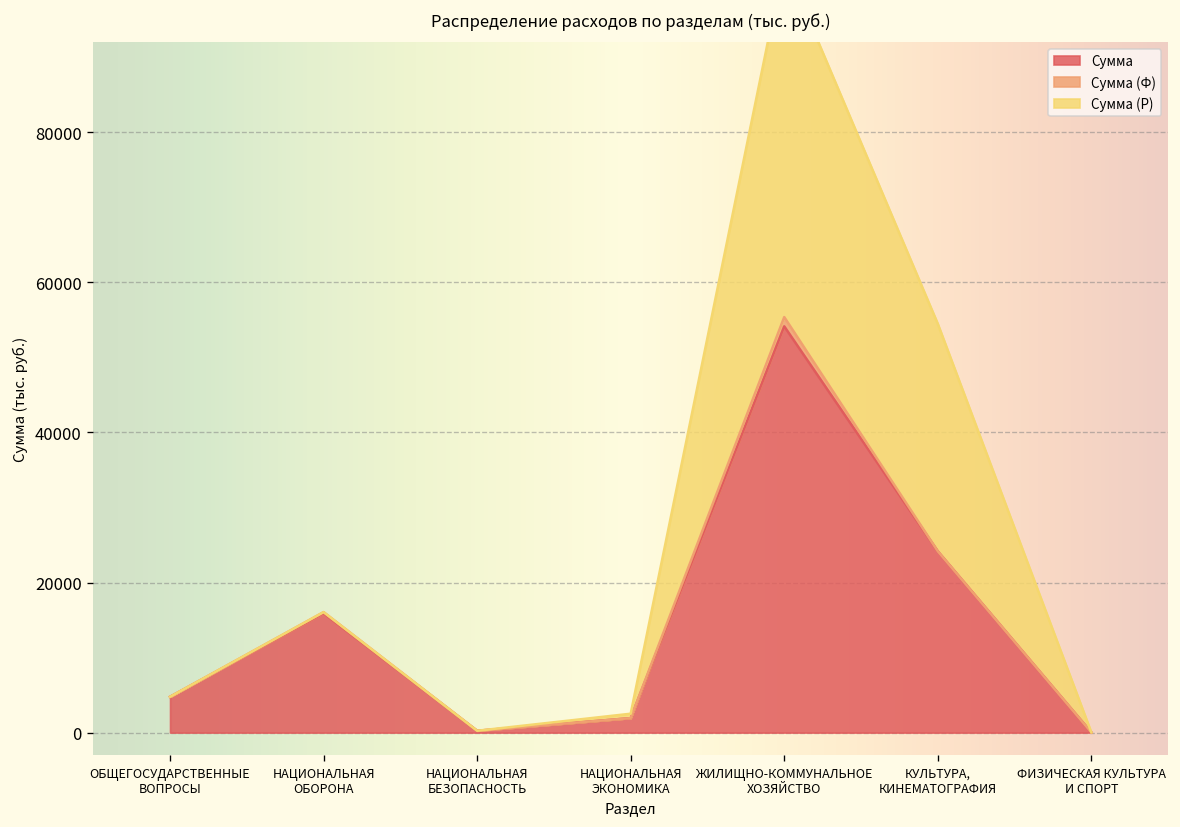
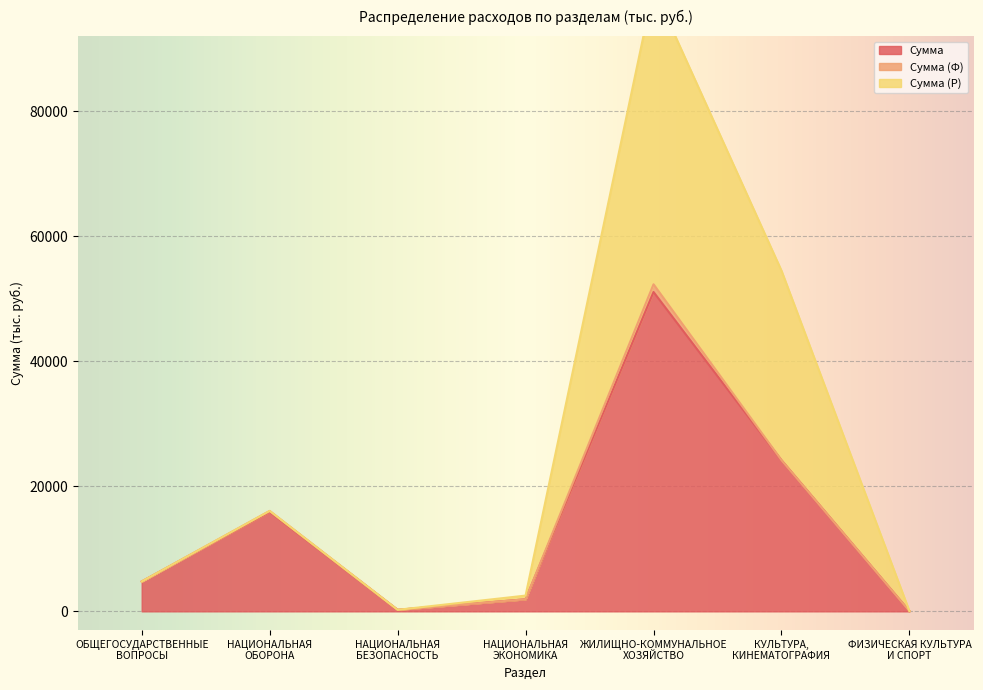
Сумма, ЖИЛИЩНО-КОММУНАЛЬНОЕ ХОЗЯЙСТВО: 54000 -> 51000
